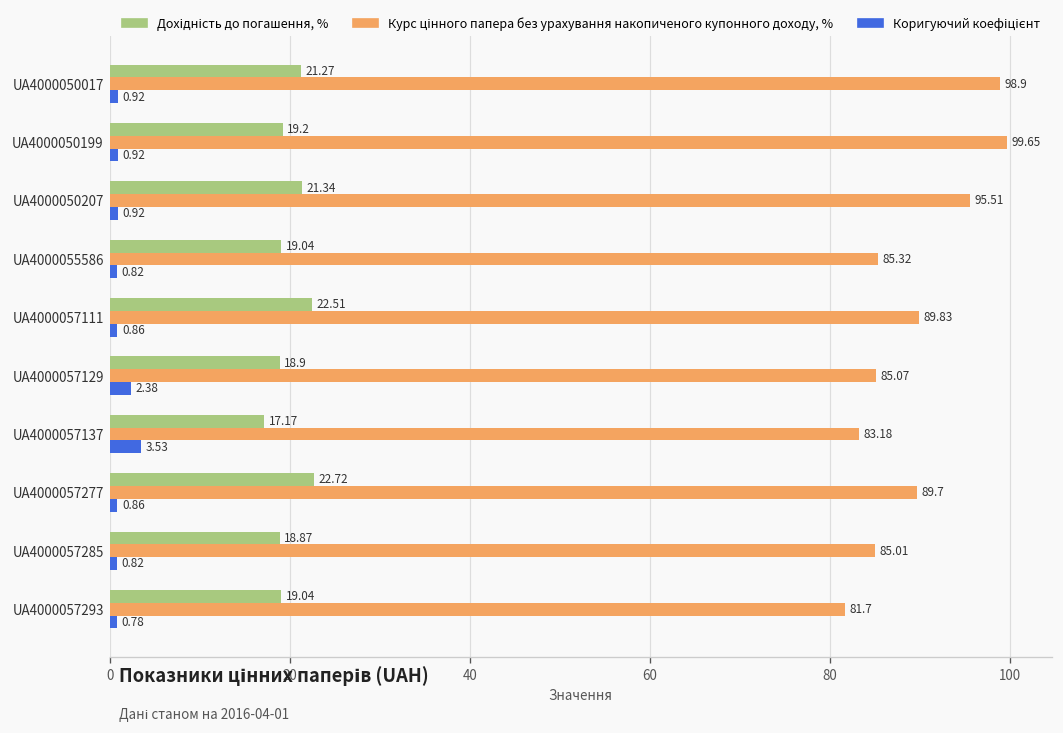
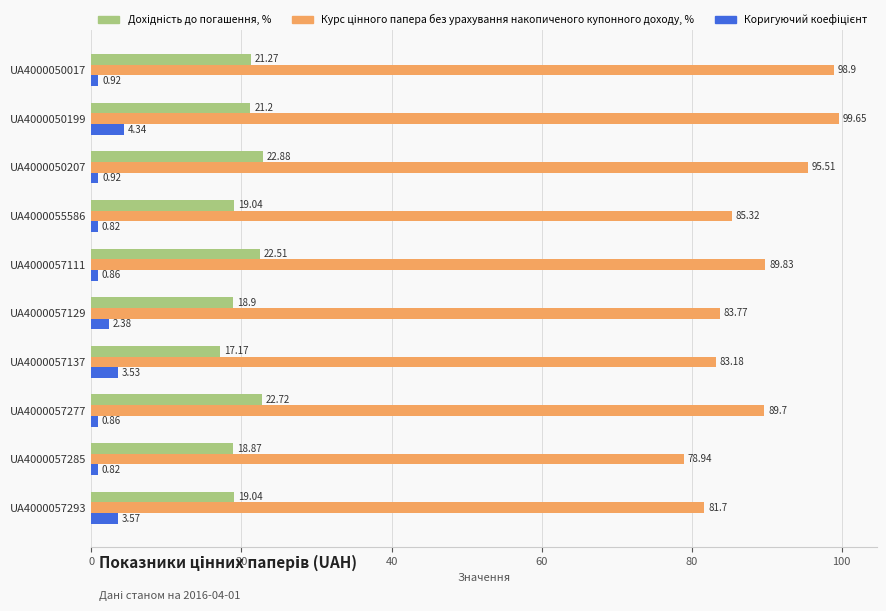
Дохідність до погашення, %, UA4000050199: 19.2 -> 21.2
Коригуючий коефіцієнт, UA4000050199: 0.92 -> 4.34
Дохідність до погашення, %, UA4000050207: 21.34 -> 22.88
Курс цінного папера без урахування накопиченого купонного доходу, %, UA4000057129: 85.07 -> 83.77
Курс цінного папера без урахування накопиченого купонного доходу, %, UA4000057285: 85.01 -> 78.94
Коригуючий коефіцієнт, UA4000057293: 0.78 -> 3.57
